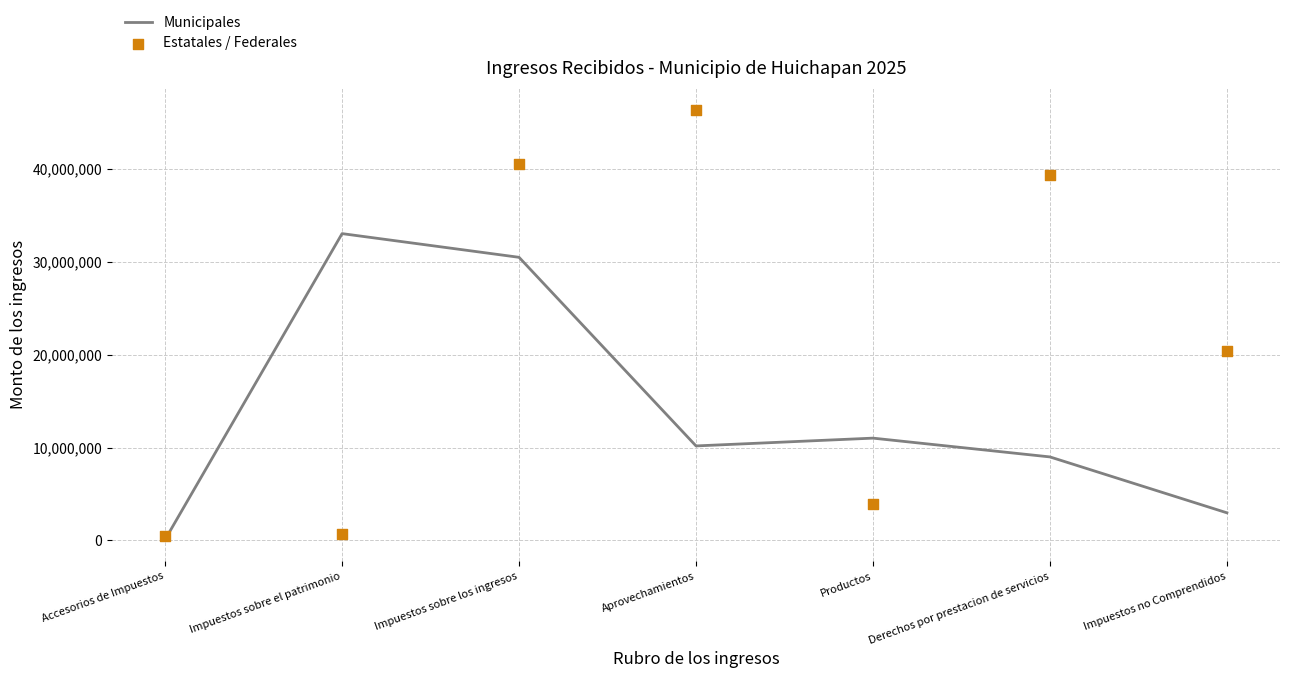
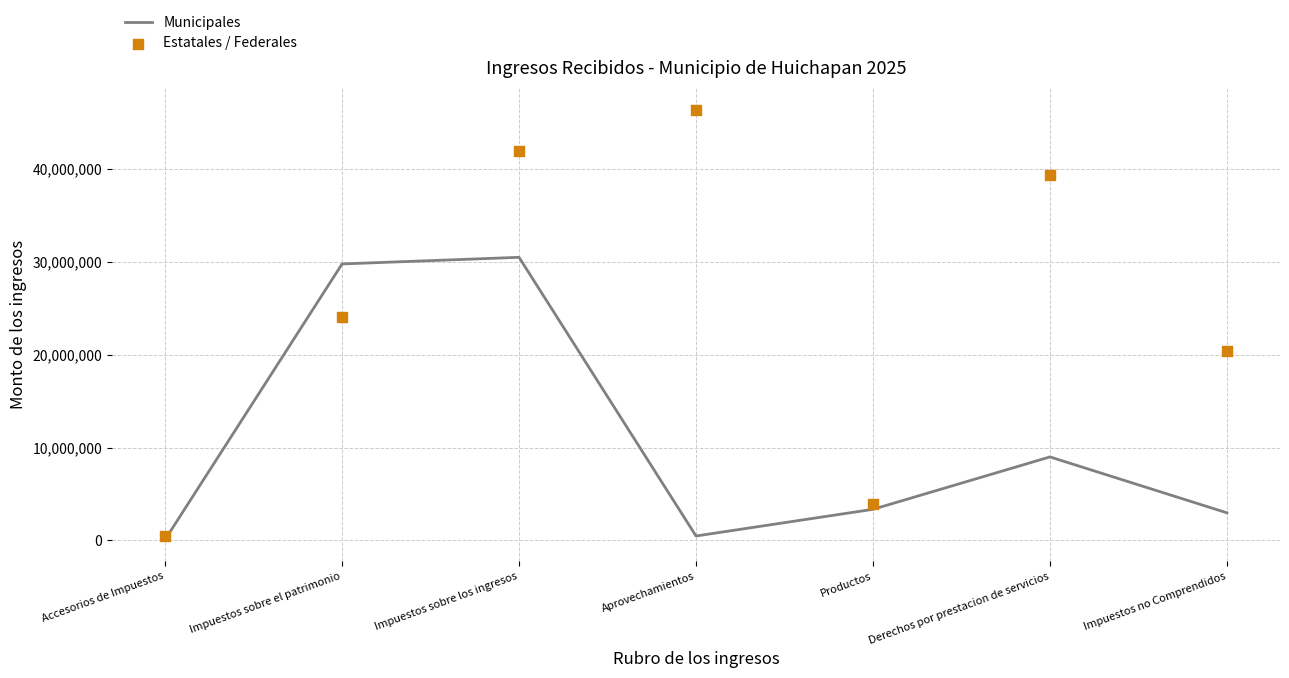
Municipales, Impuestos sobre el patrimonio: 33,000,000 -> 30,000,000
Estatales / Federales, Impuestos sobre el patrimonio: 1,000,000 -> 24,000,000
Estatales / Federales, Impuestos sobre los ingresos: 41,000,000 -> 42,000,000
Municipales, Aprovechamientos: 10,000,000 -> 0
Municipales, Productos: 11,000,000 -> 3,000,000
